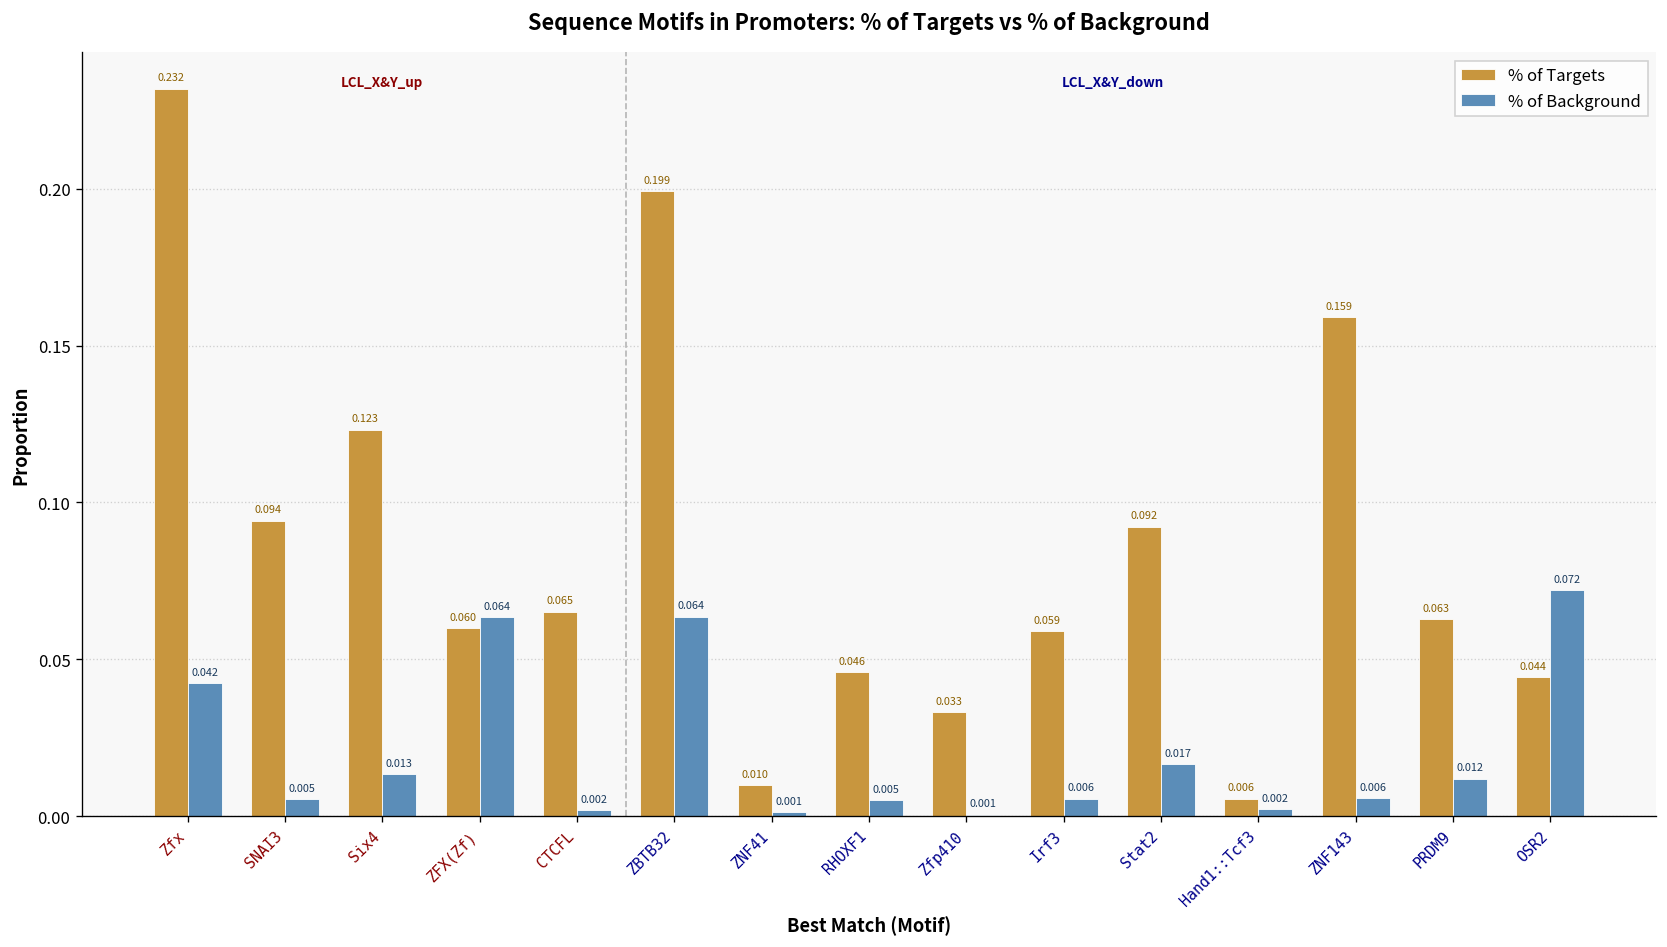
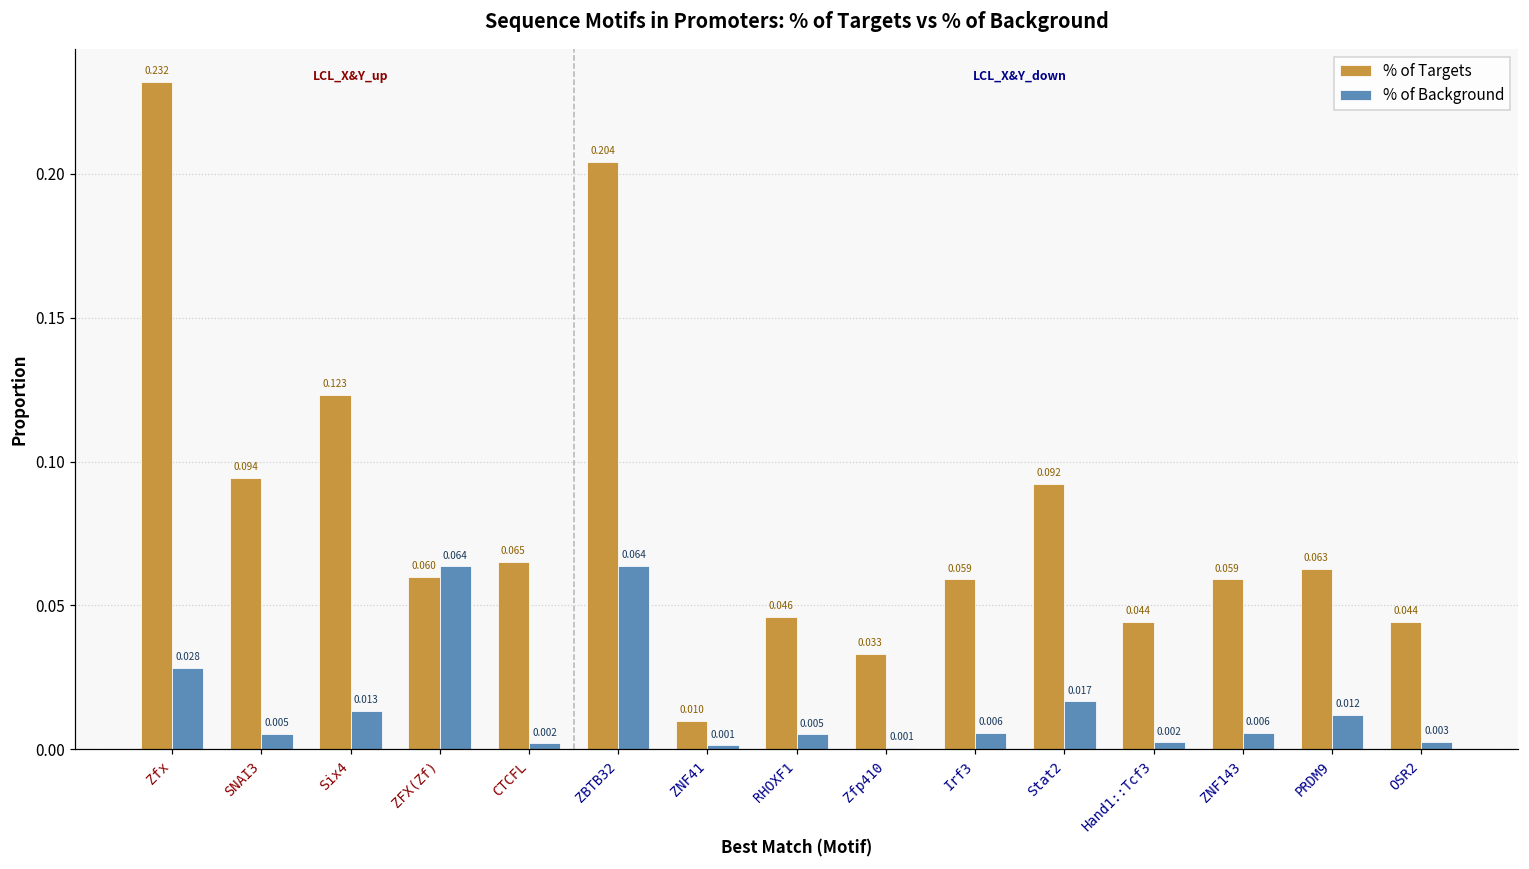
% of Background, Zfx: 0.042 -> 0.028
% of Targets, ZBTB32: 0.199 -> 0.204
% of Targets, Hand1::Tcf3: 0.006 -> 0.044
% of Targets, ZNF143: 0.159 -> 0.059
% of Background, OSR2: 0.072 -> 0.003
